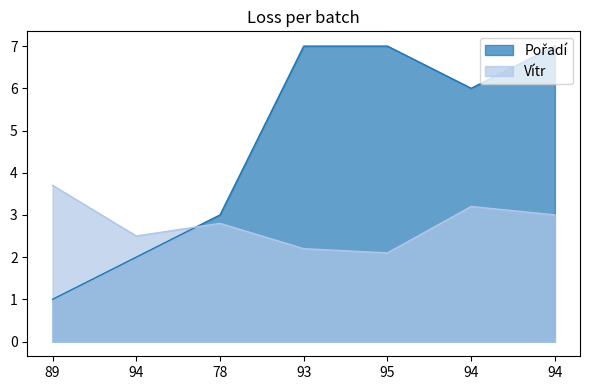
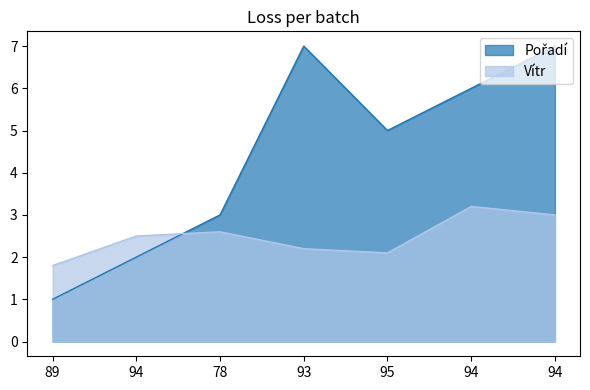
Vítr, 89: 3.7 -> 1.8
Vítr, 78: 2.8 -> 2.6
Pořadí, 95: 7 -> 5
